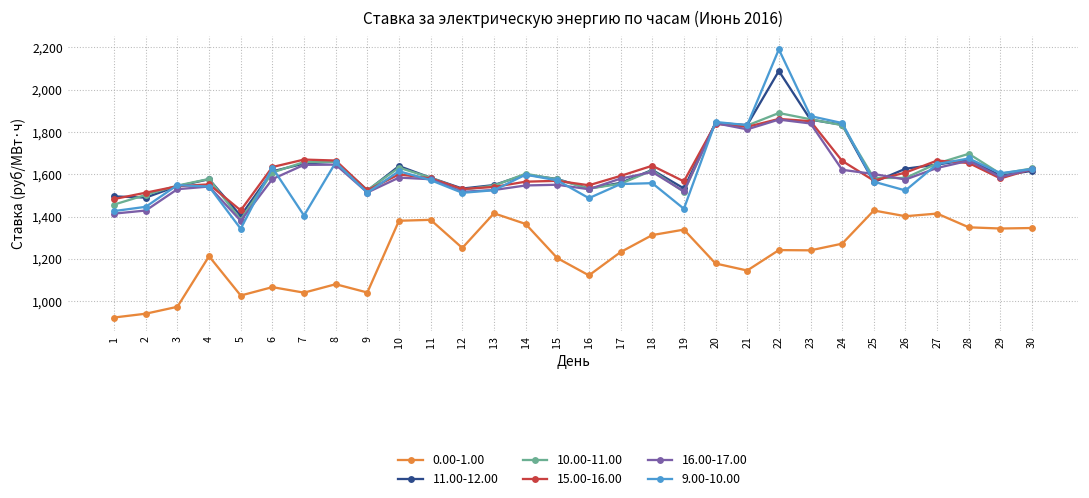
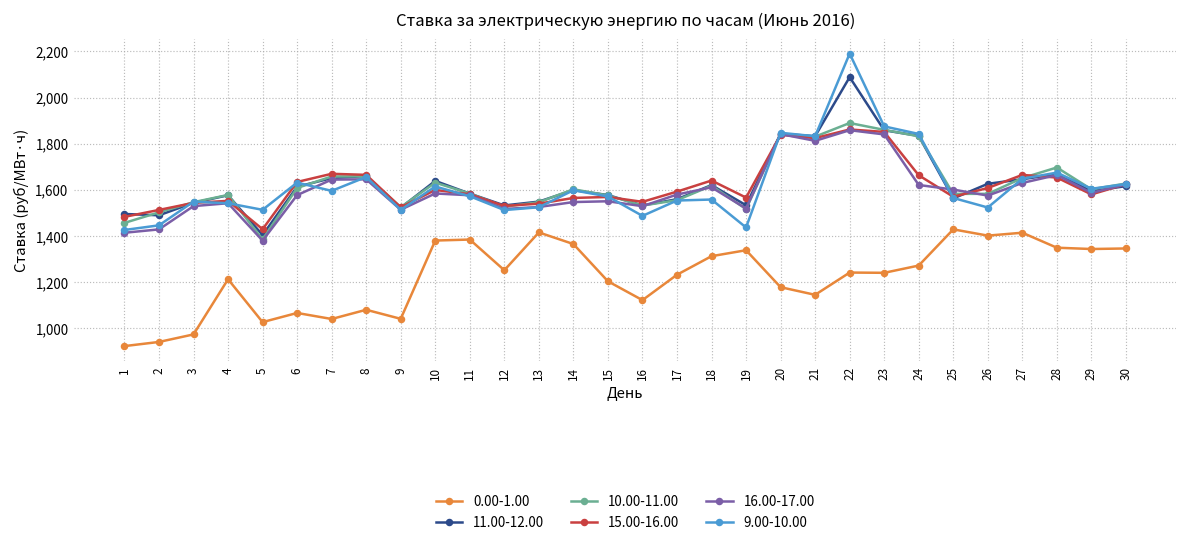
9.00-10.00, 5: 1,340 -> 1,510
9.00-10.00, 7: 1,400 -> 1,600
